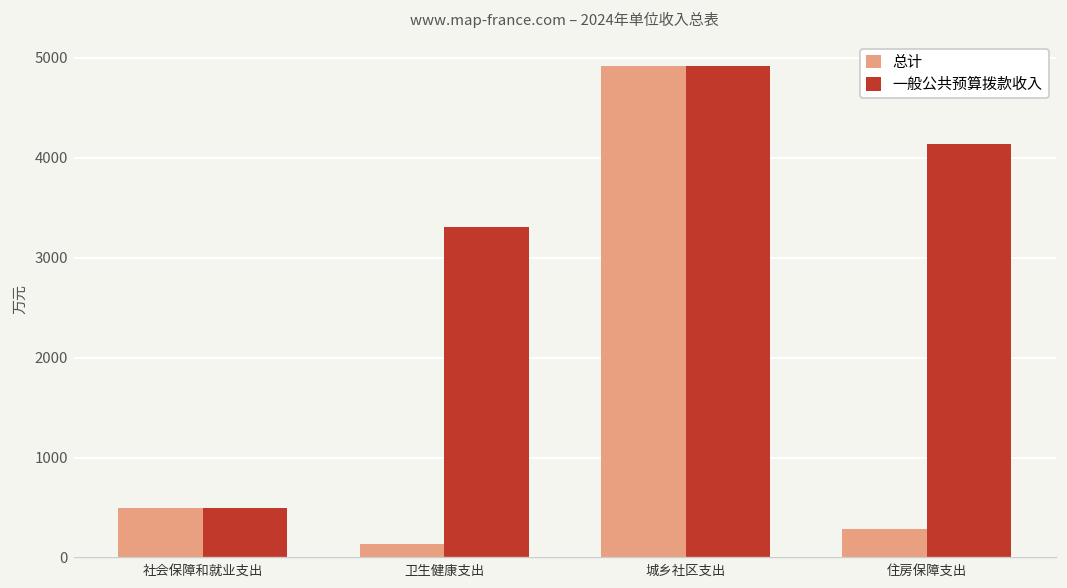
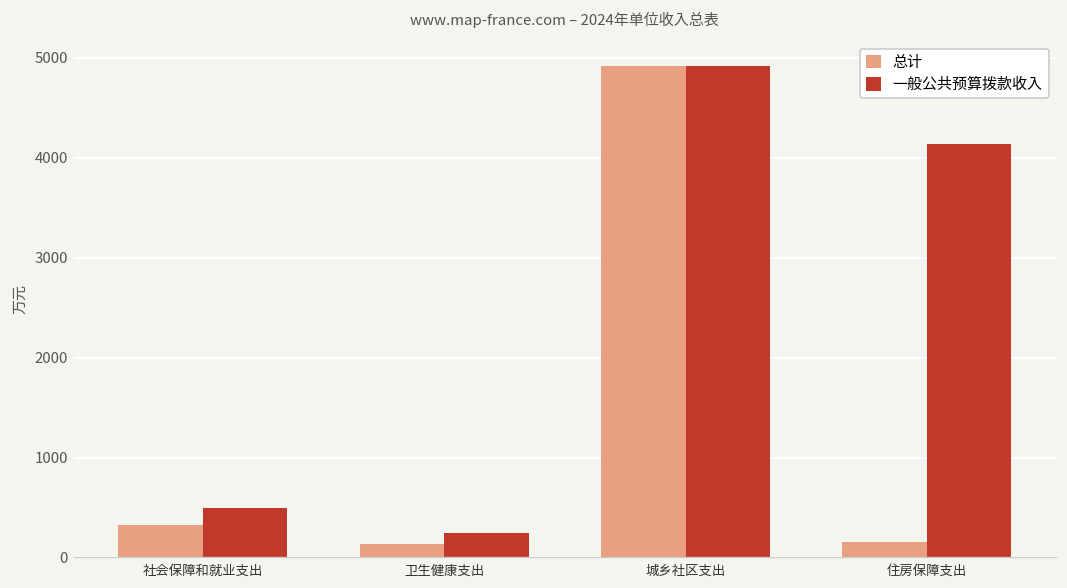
总计, 社会保障和就业支出: 500 -> 300
一般公共预算拨款收入, 卫生健康支出: 3300 -> 200
总计, 住房保障支出: 300 -> 200
